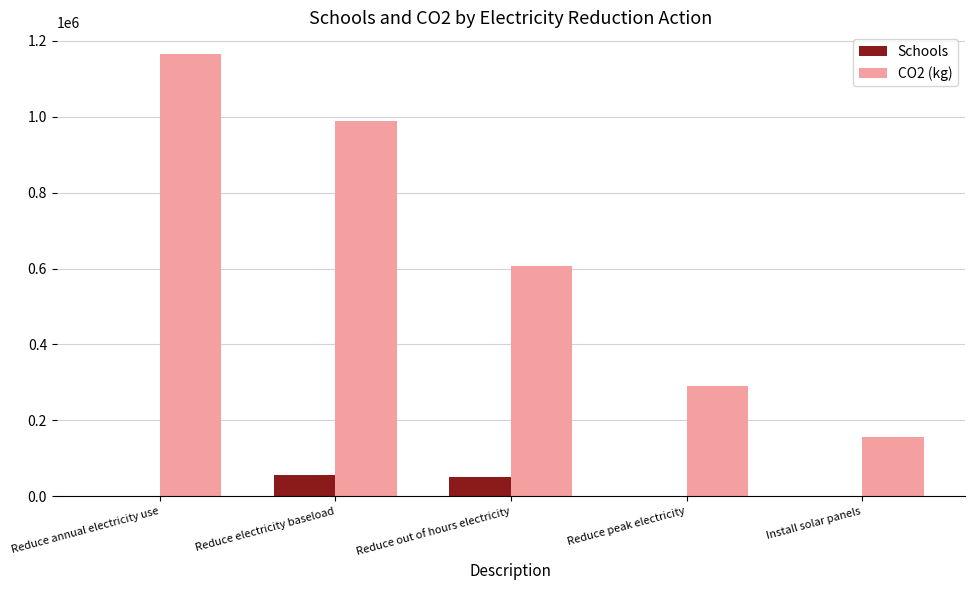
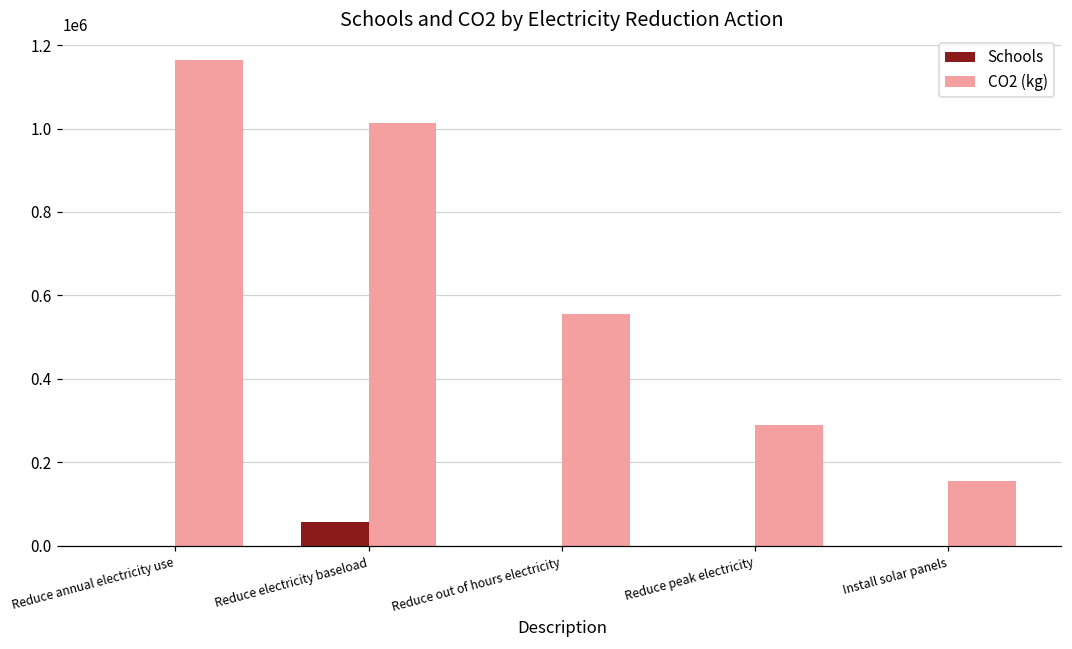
CO2 (kg), Reduce electricity baseload: 990000 -> 1010000
Schools, Reduce out of hours electricity: 50000 -> 0
CO2 (kg), Reduce out of hours electricity: 610000 -> 560000
